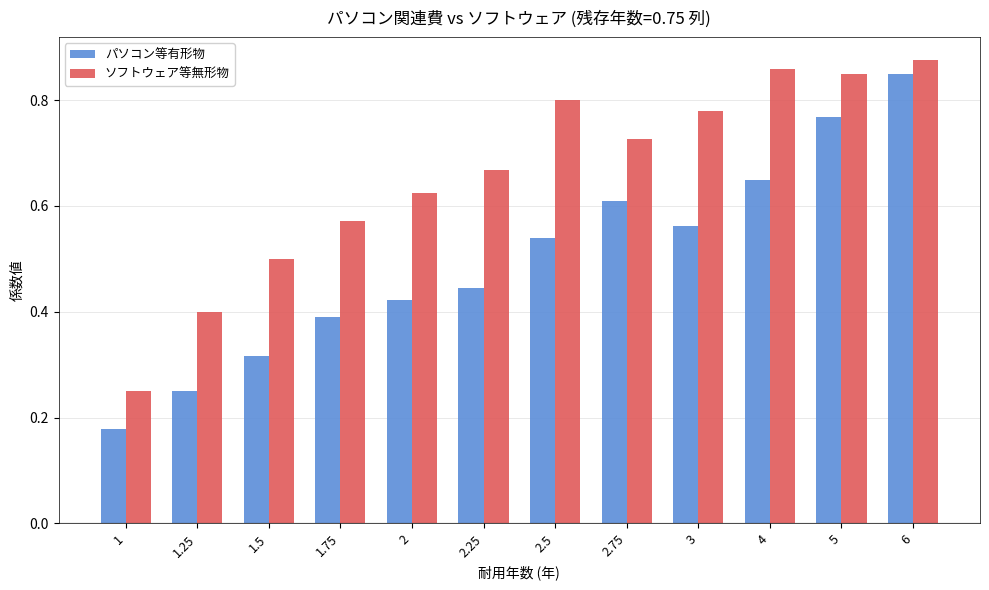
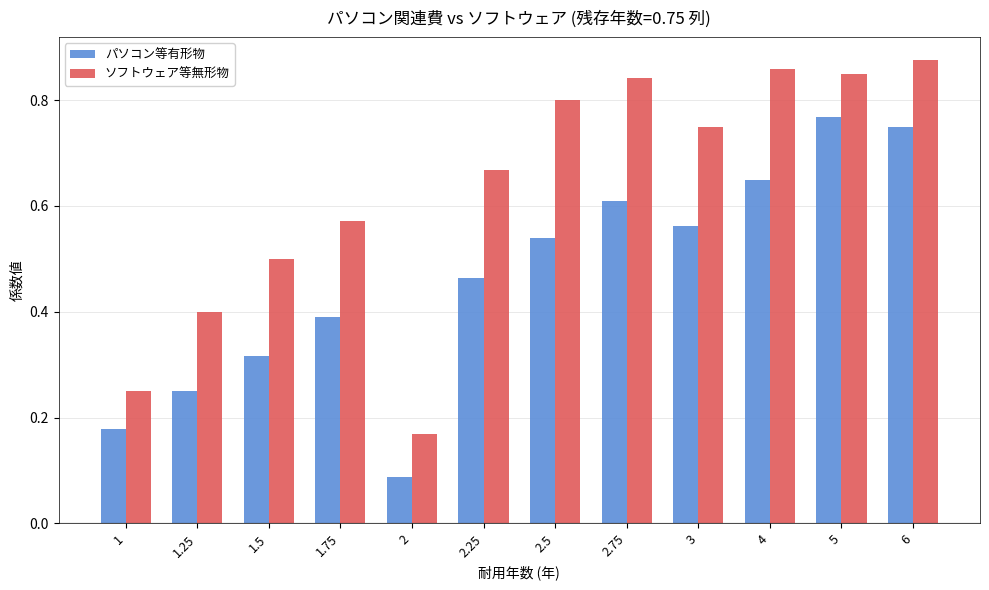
パソコン等有形物, 2: 0.42 -> 0.09
ソフトウェア等無形物, 2: 0.63 -> 0.17
パソコン等有形物, 2.25: 0.45 -> 0.46
ソフトウェア等無形物, 2.75: 0.73 -> 0.84
ソフトウェア等無形物, 3: 0.78 -> 0.75
パソコン等有形物, 6: 0.85 -> 0.75
